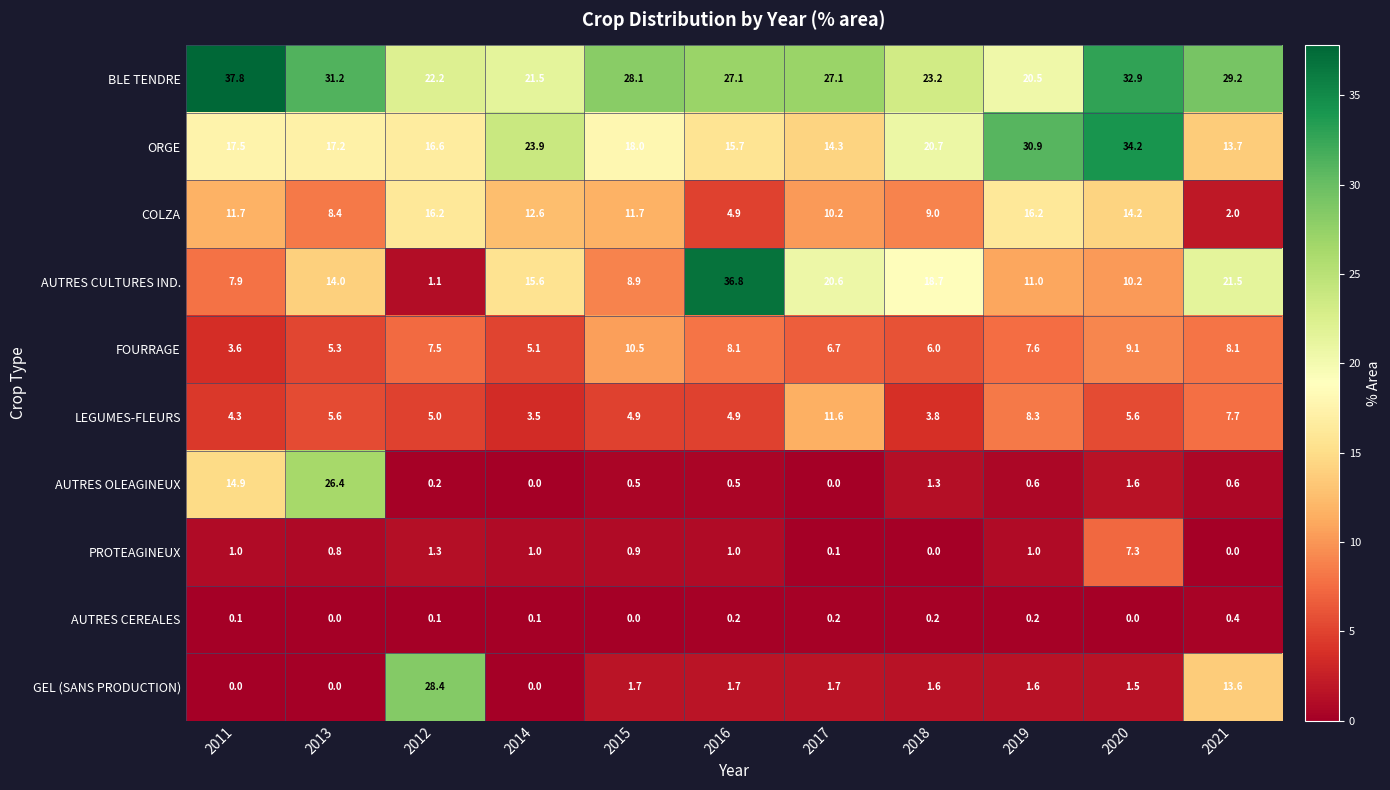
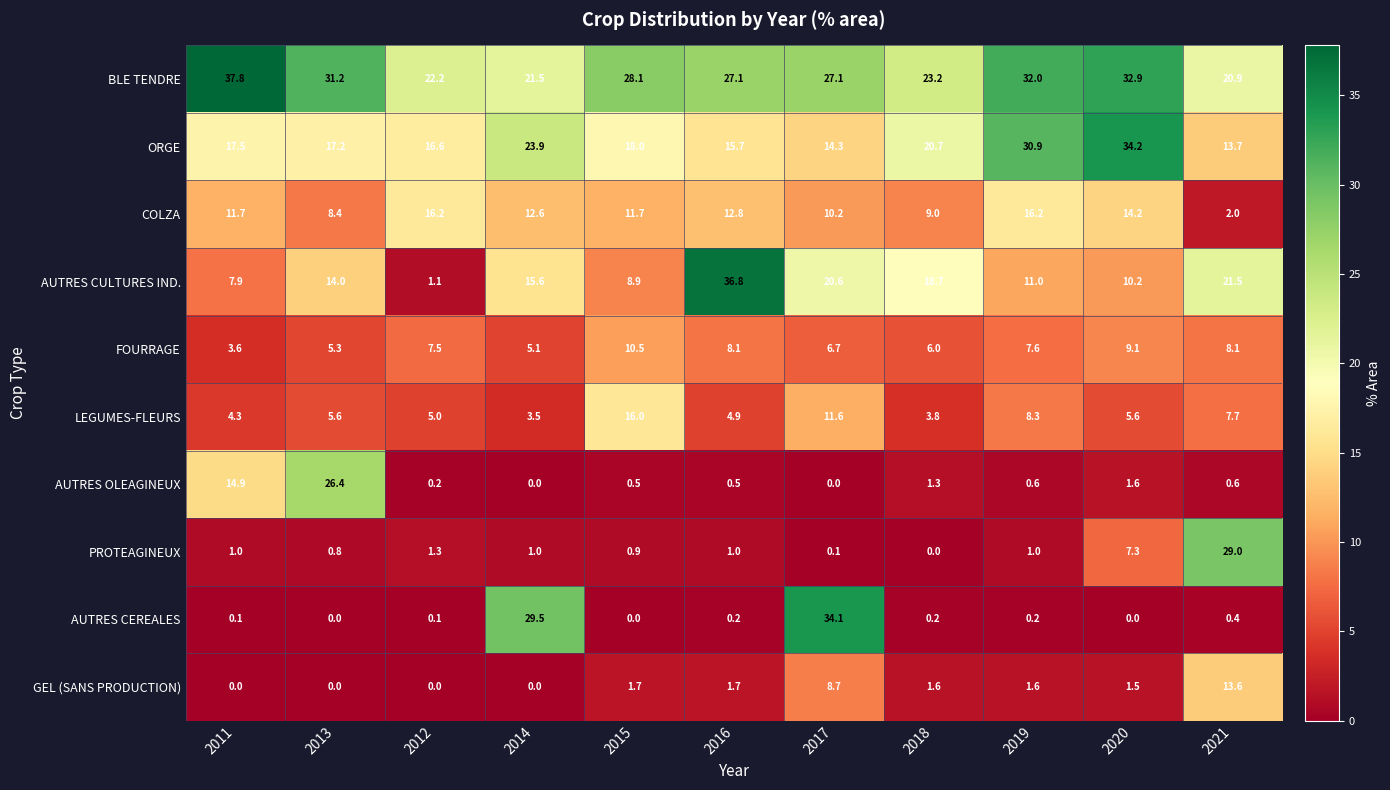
BLE TENDRE, 2019: 20.5 -> 32.0
BLE TENDRE, 2021: 29.2 -> 20.9
COLZA, 2016: 4.9 -> 12.8
LEGUMES-FLEURS, 2015: 4.9 -> 16.0
PROTEAGINEUX, 2021: 0.0 -> 29.0
AUTRES CEREALES, 2014: 0.1 -> 29.5
AUTRES CEREALES, 2017: 0.2 -> 34.1
GEL (SANS PRODUCTION), 2012: 28.4 -> 0.0
GEL (SANS PRODUCTION), 2017: 1.7 -> 8.7
